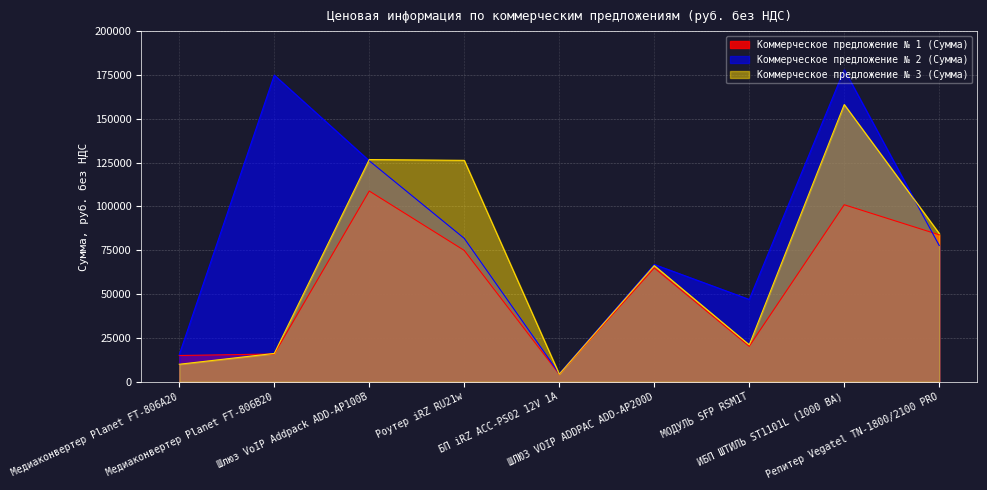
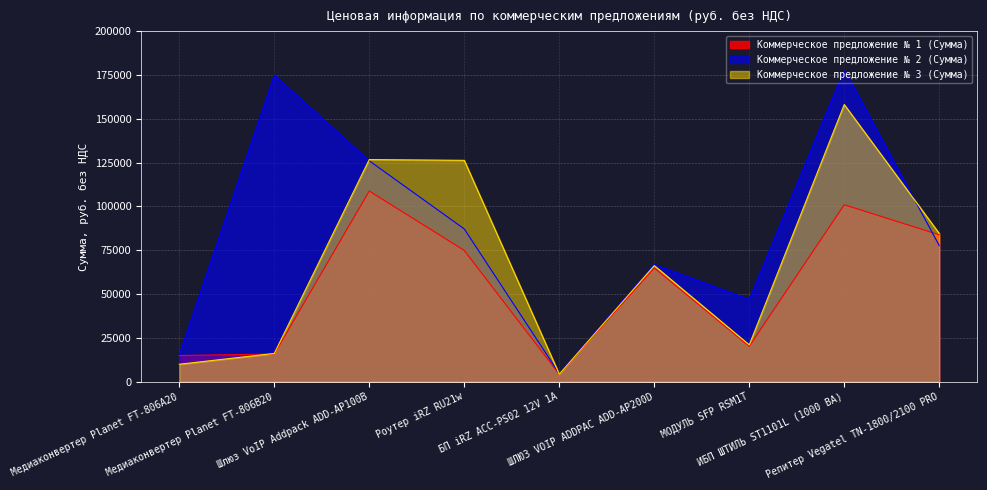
Коммерческое предложение № 2 (Сумма), Роутер iRZ RU21w: 82000 -> 87000
